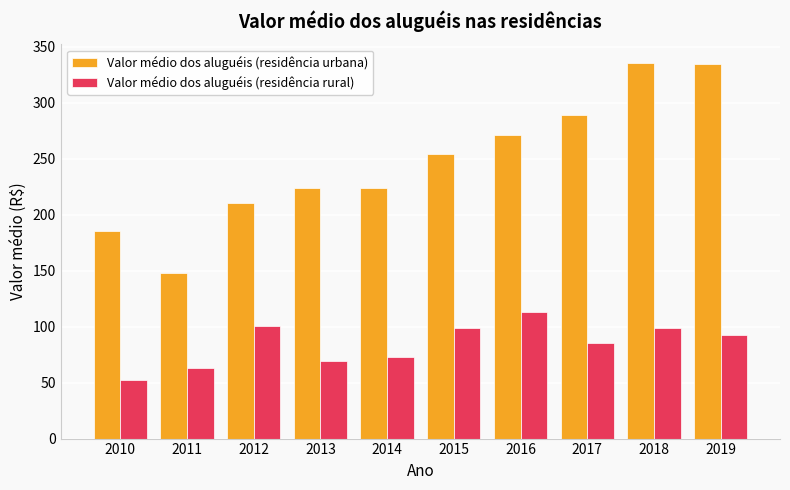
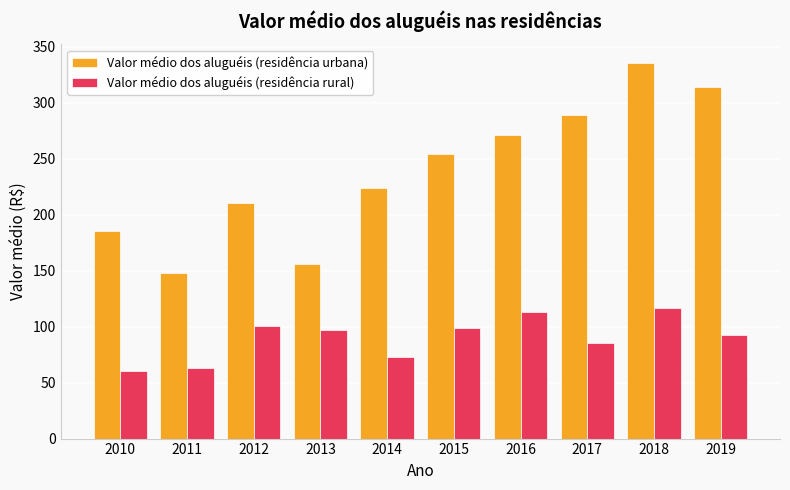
Valor médio dos aluguéis (residência rural), 2010: 53 -> 60
Valor médio dos aluguéis (residência urbana), 2013: 224 -> 156
Valor médio dos aluguéis (residência rural), 2013: 70 -> 97
Valor médio dos aluguéis (residência rural), 2018: 99 -> 116
Valor médio dos aluguéis (residência urbana), 2019: 334 -> 314
